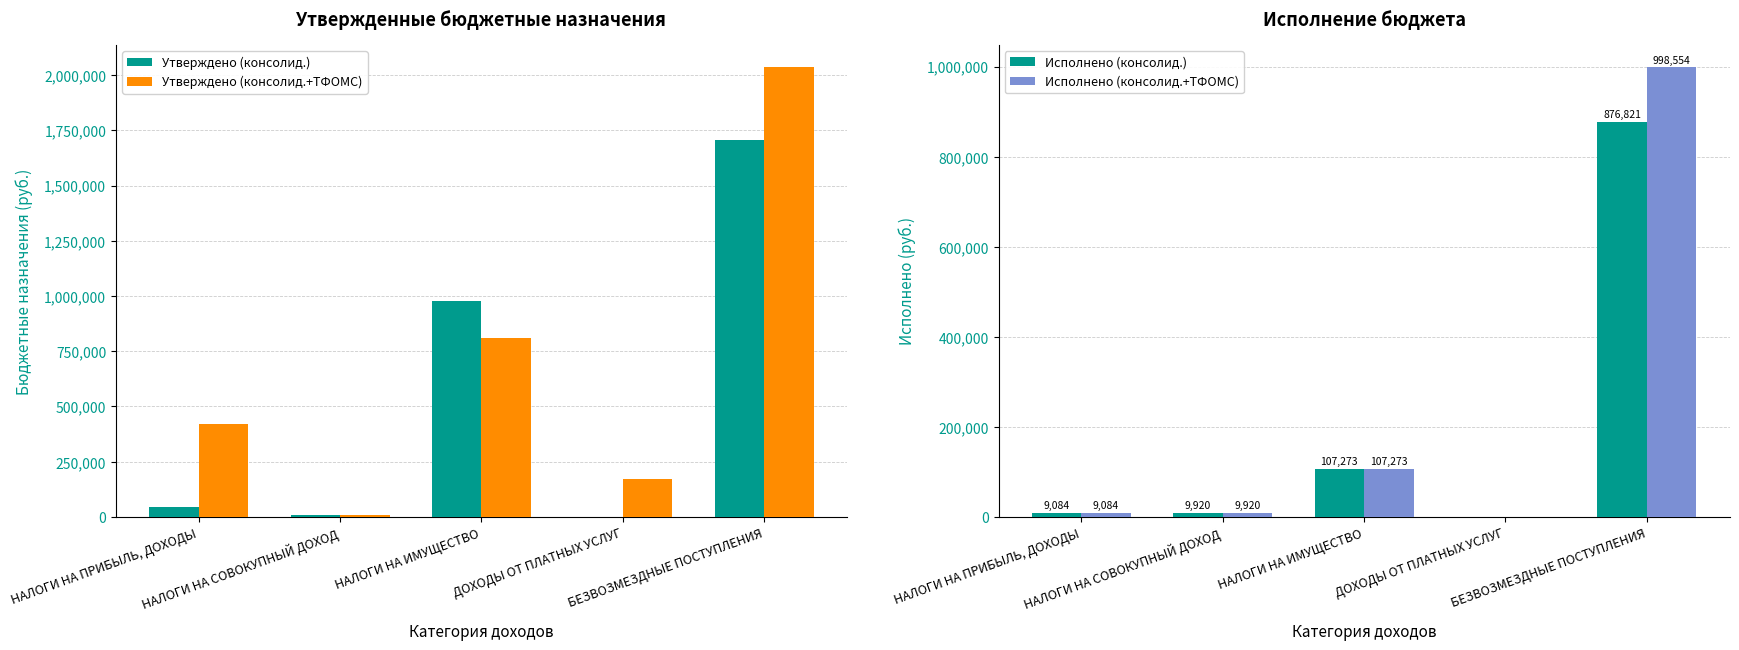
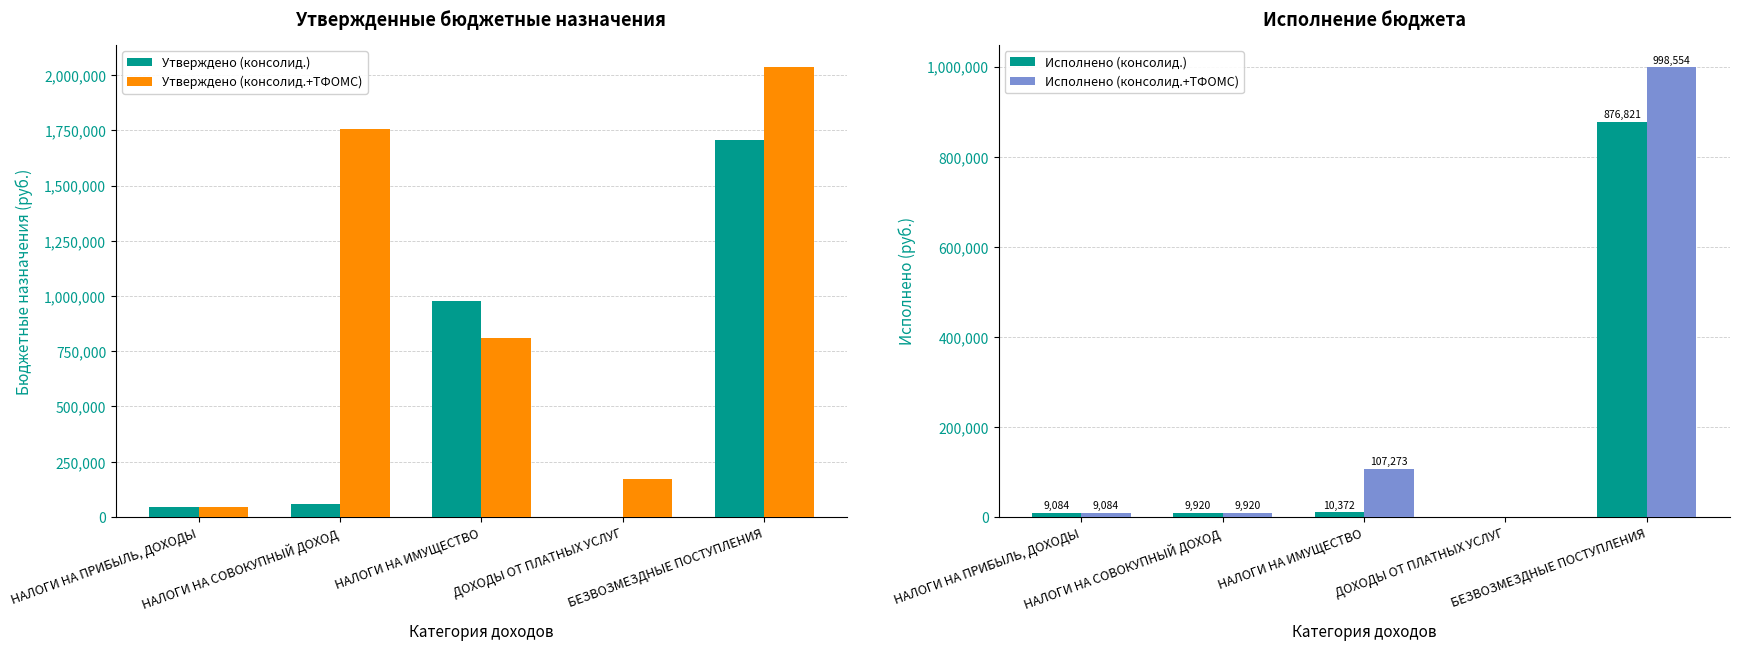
Утвержденные бюджетные назначения, Утверждено (консолид.+ТФОМС), НАЛОГИ НА ПРИБЫЛЬ, ДОХОДЫ: 420,000 -> 50,000
Утвержденные бюджетные назначения, Утверждено (консолид.), НАЛОГИ НА СОВОКУПНЫЙ ДОХОД: 10,000 -> 60,000
Утвержденные бюджетные назначения, Утверждено (консолид.+ТФОМС), НАЛОГИ НА СОВОКУПНЫЙ ДОХОД: 10,000 -> 1,750,000
Исполнение бюджета, Исполнено (консолид.), НАЛОГИ НА ИМУЩЕСТВО: 107,273 -> 10,372
